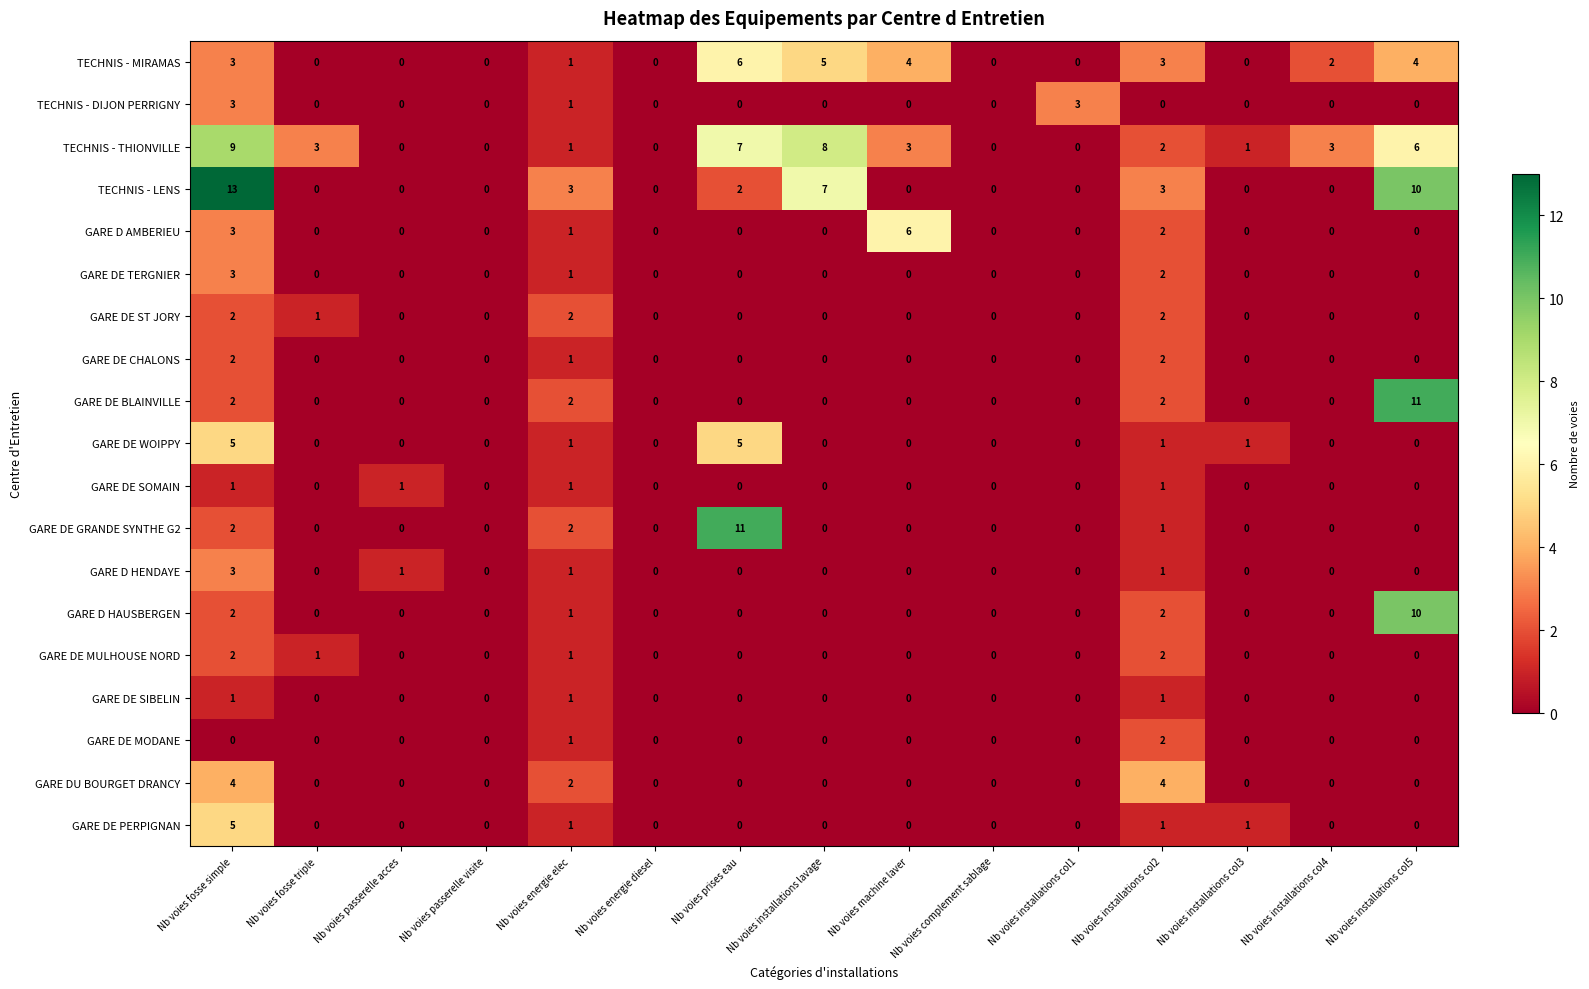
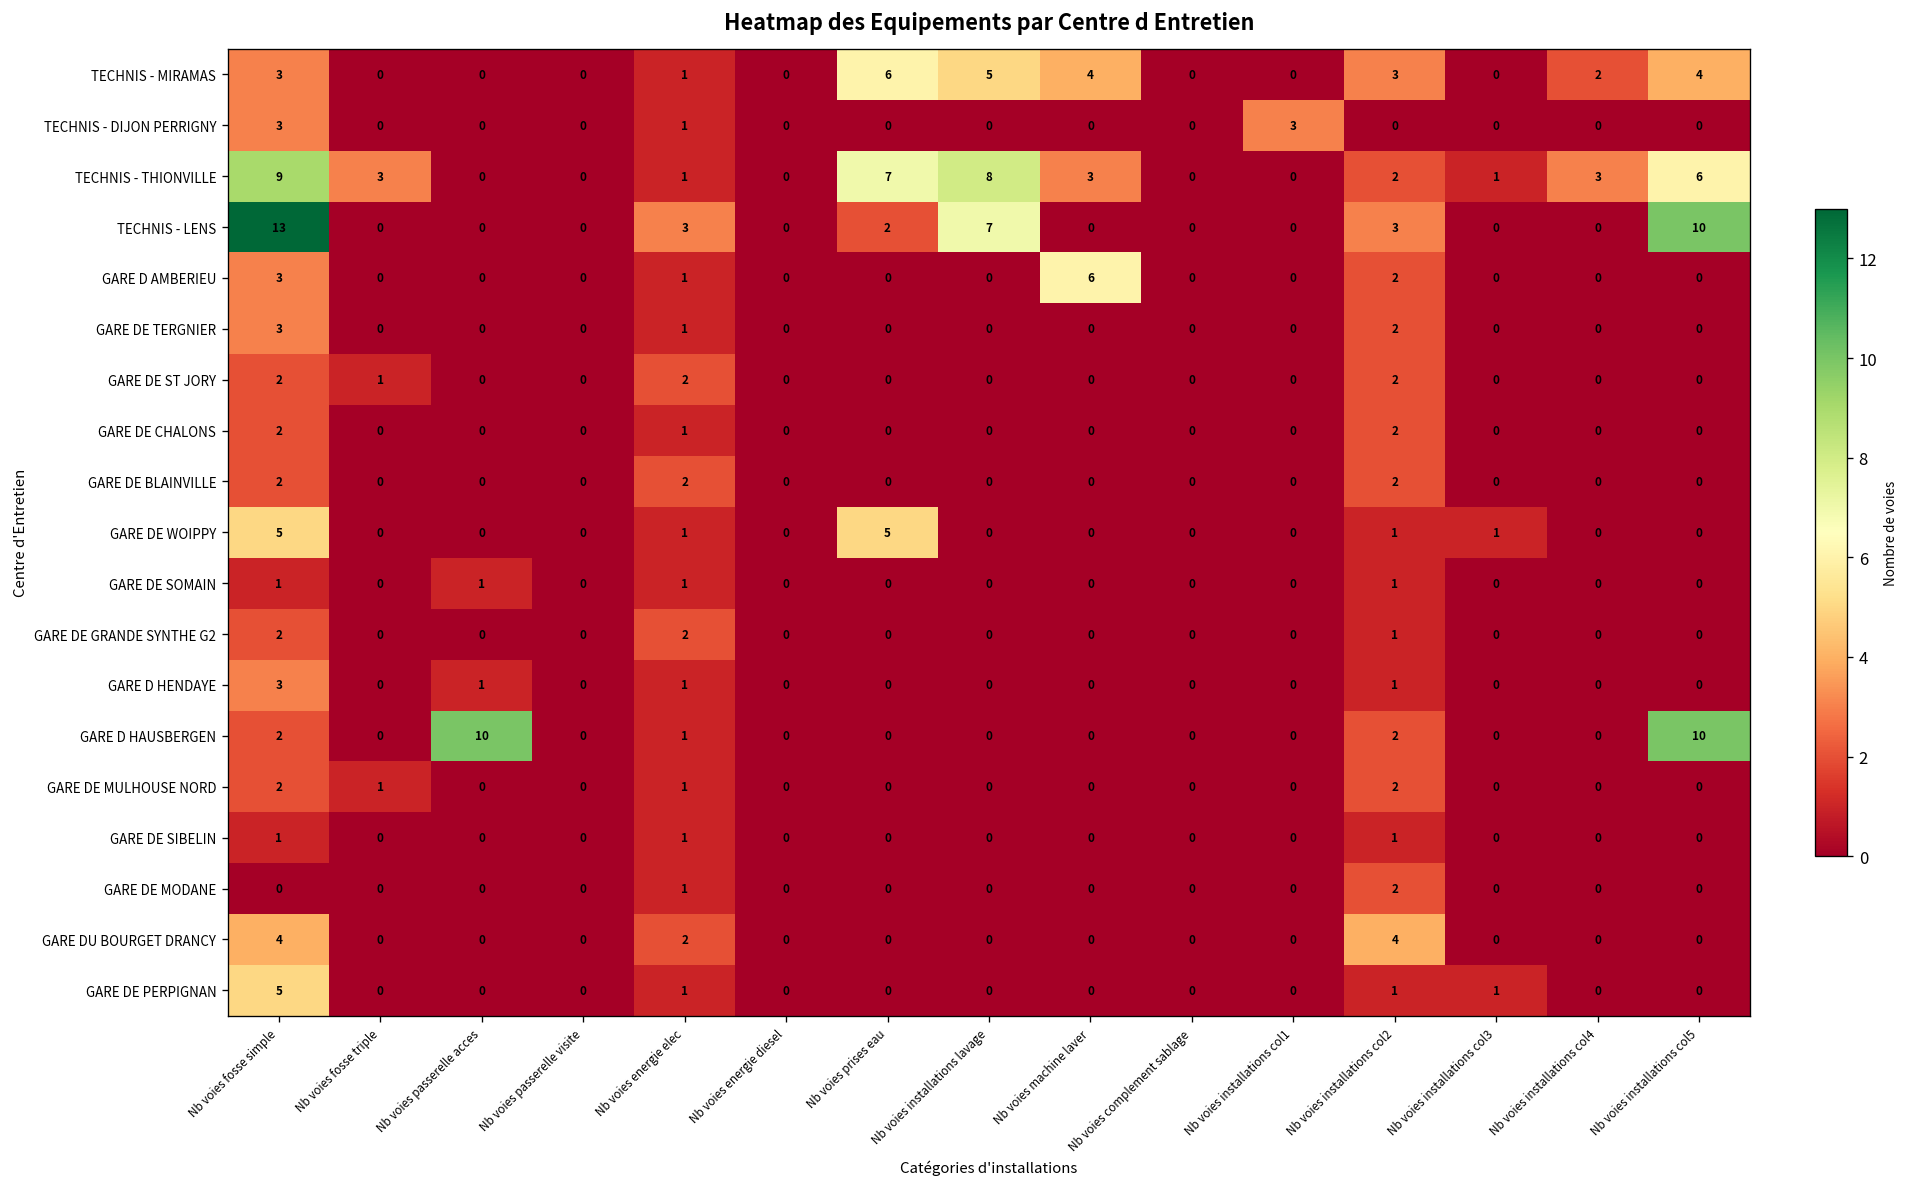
GARE DE BLAINVILLE, Nb voies installations col5: 11 -> 0
GARE DE GRANDE SYNTHE G2, Nb voies prises eau: 11 -> 0
GARE D HAUSBERGEN, Nb voies passerelle acces: 0 -> 10
